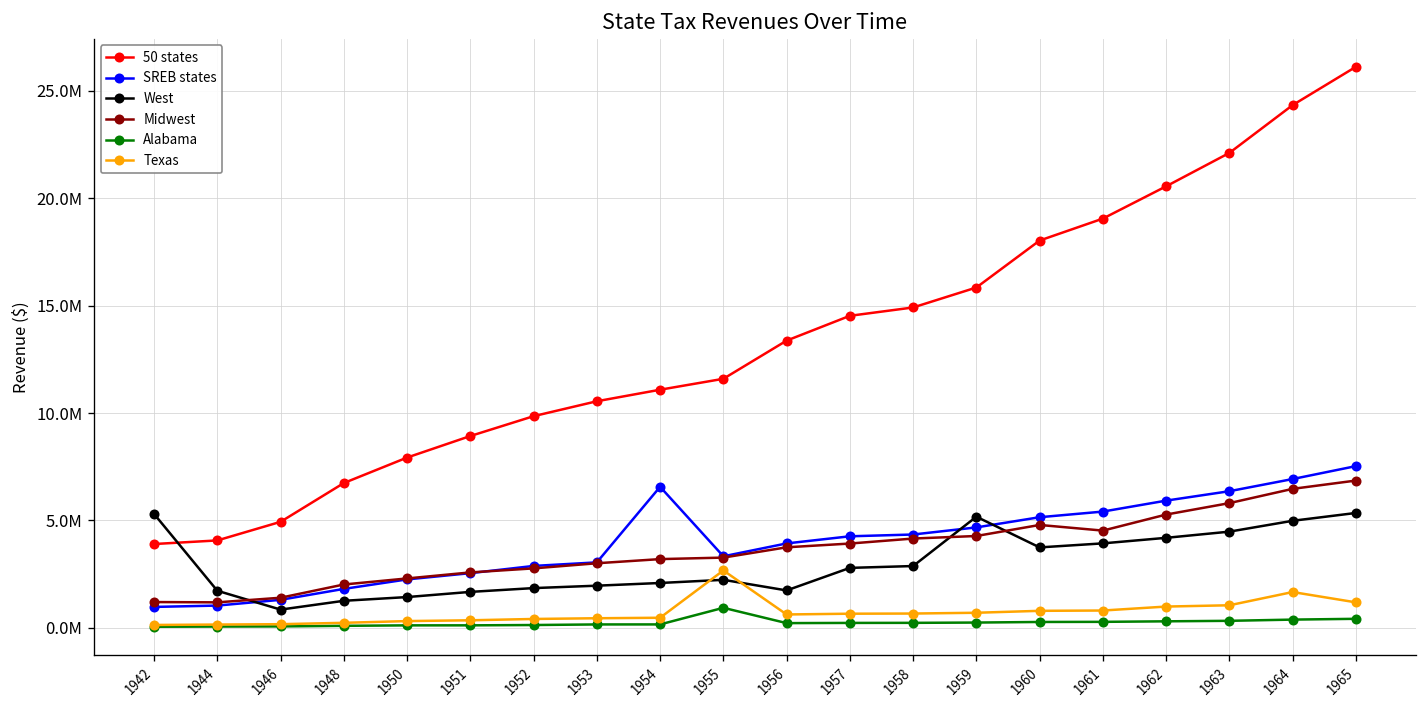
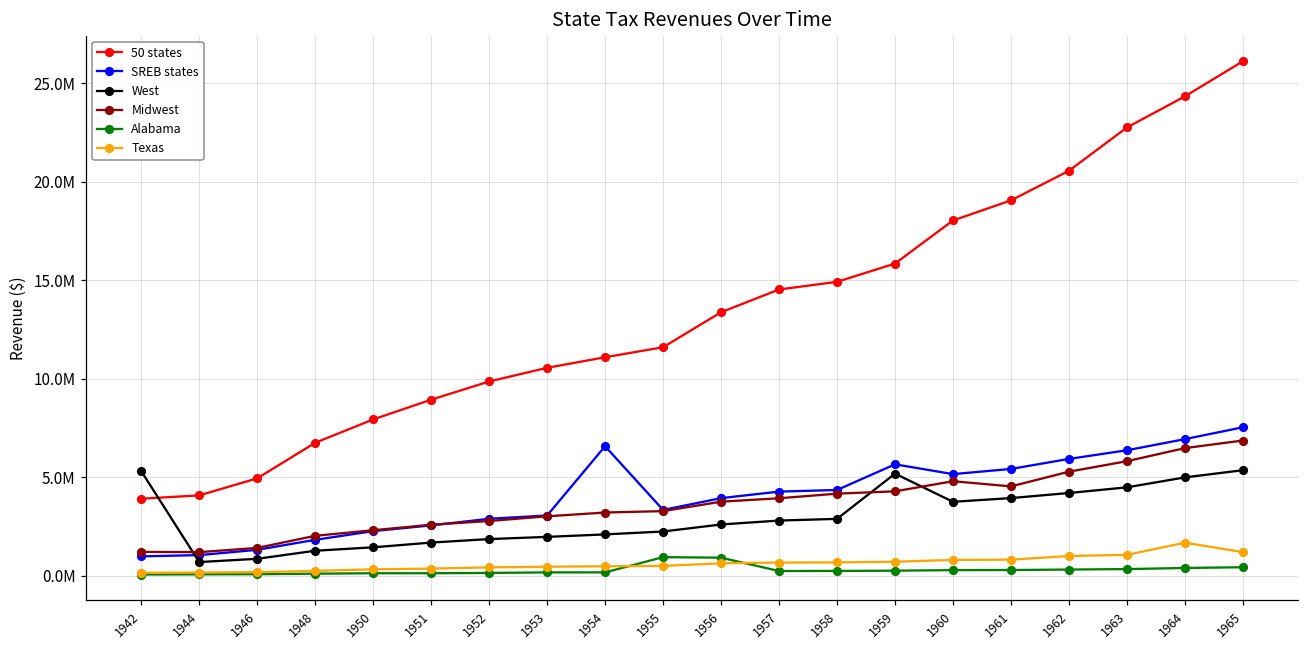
West, 1944: 1700000 -> 700000
Texas, 1955: 2700000 -> 500000
West, 1956: 1700000 -> 2600000
Alabama, 1956: 200000 -> 900000
SREB states, 1959: 4700000 -> 5600000
50 states, 1963: 22100000 -> 22800000
